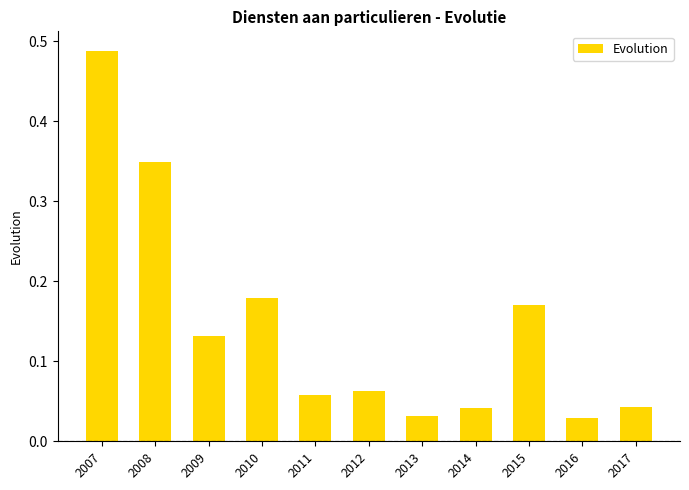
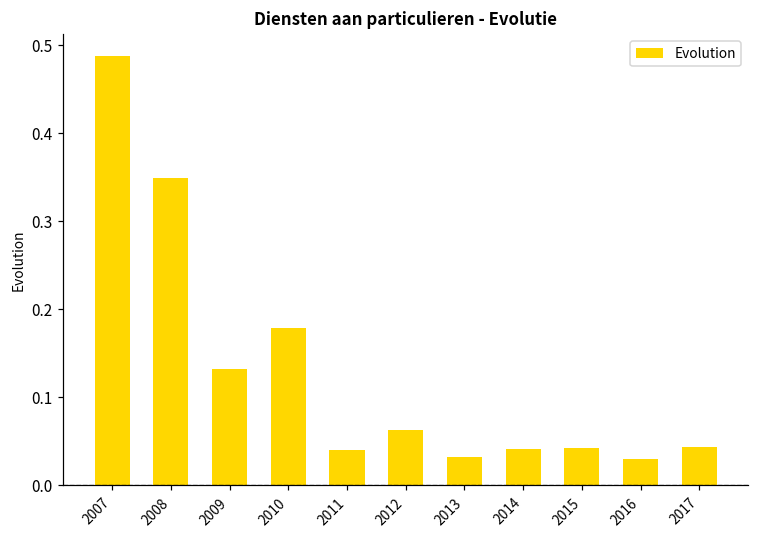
2011: 0.06 -> 0.04
2015: 0.17 -> 0.04
